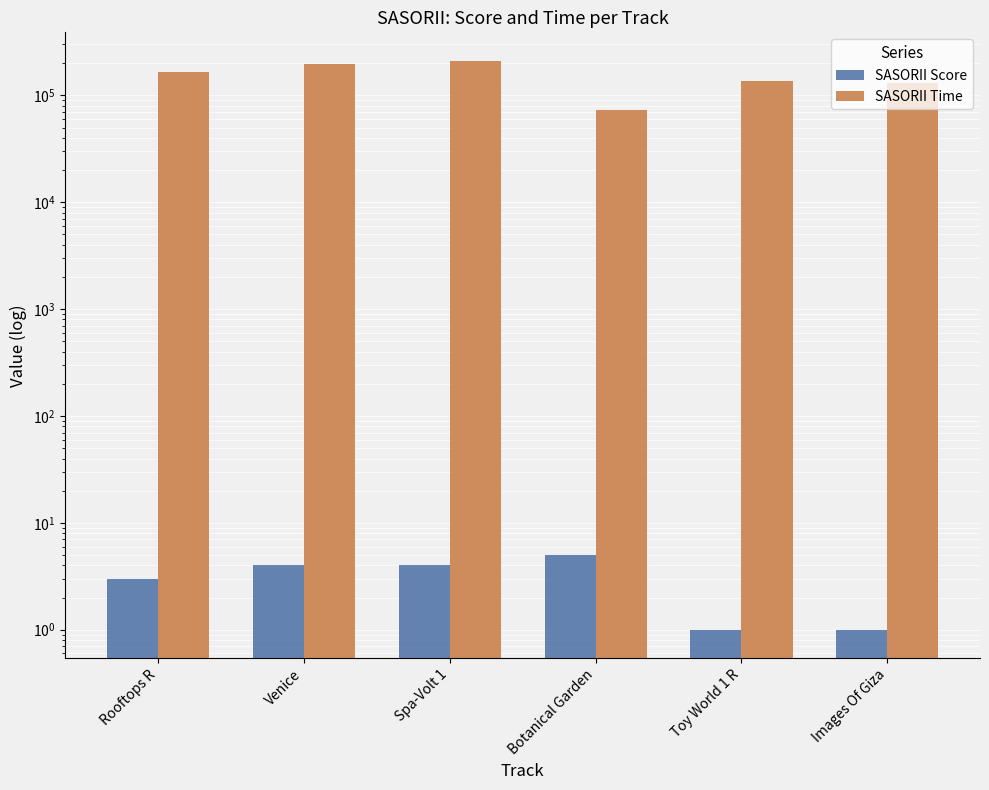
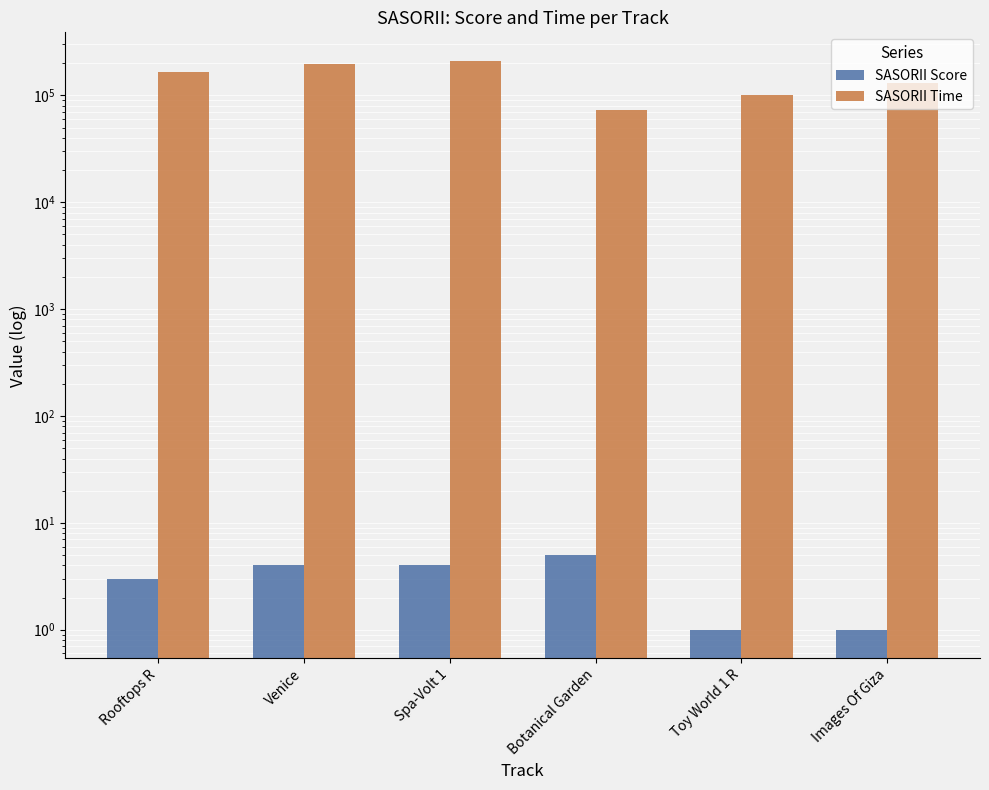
SASORII Time, Toy World 1 R: 140000 -> 100000
